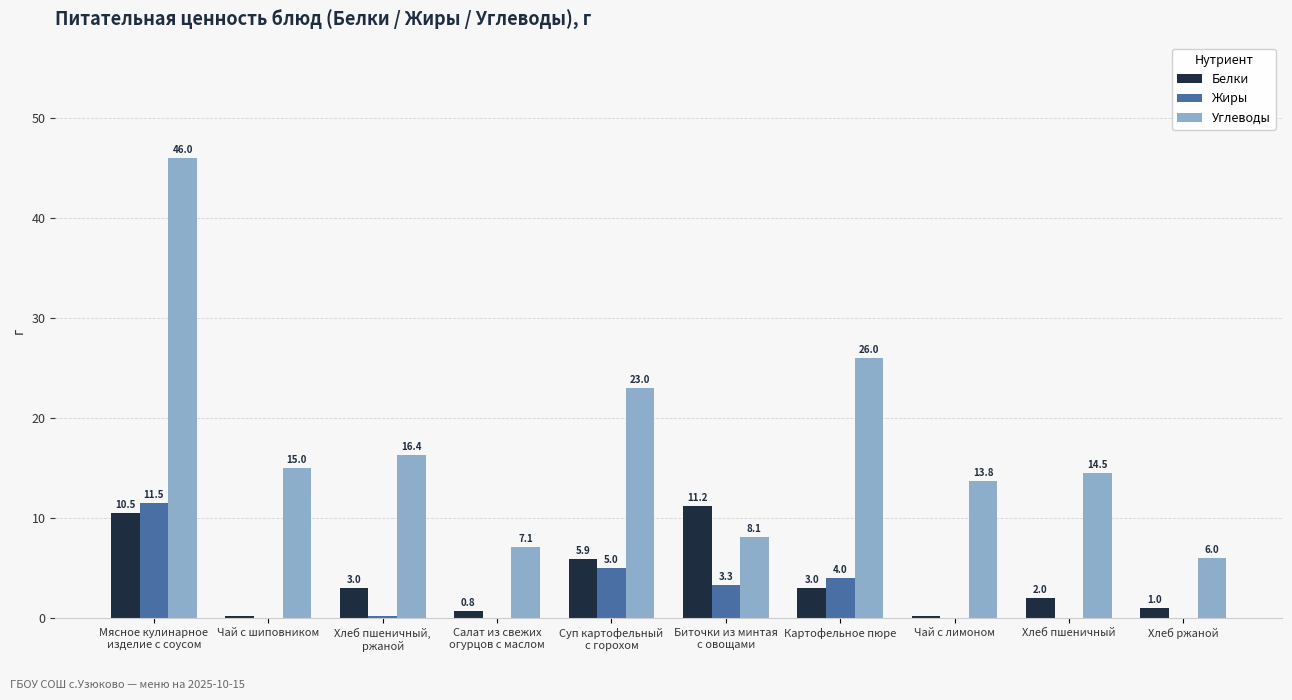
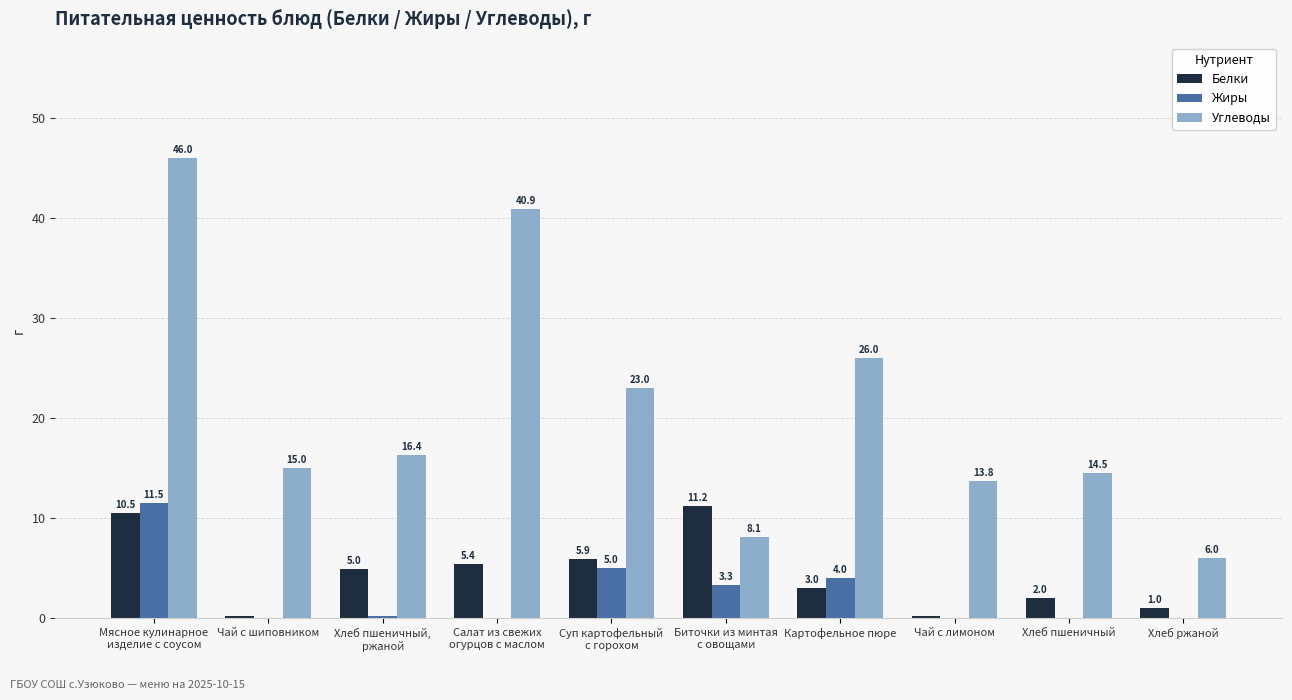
Белки, Хлеб пшеничный, ржаной: 3.0 -> 5.0
Белки, Салат из свежих огурцов с маслом: 0.8 -> 5.4
Углеводы, Салат из свежих огурцов с маслом: 7.1 -> 40.9
